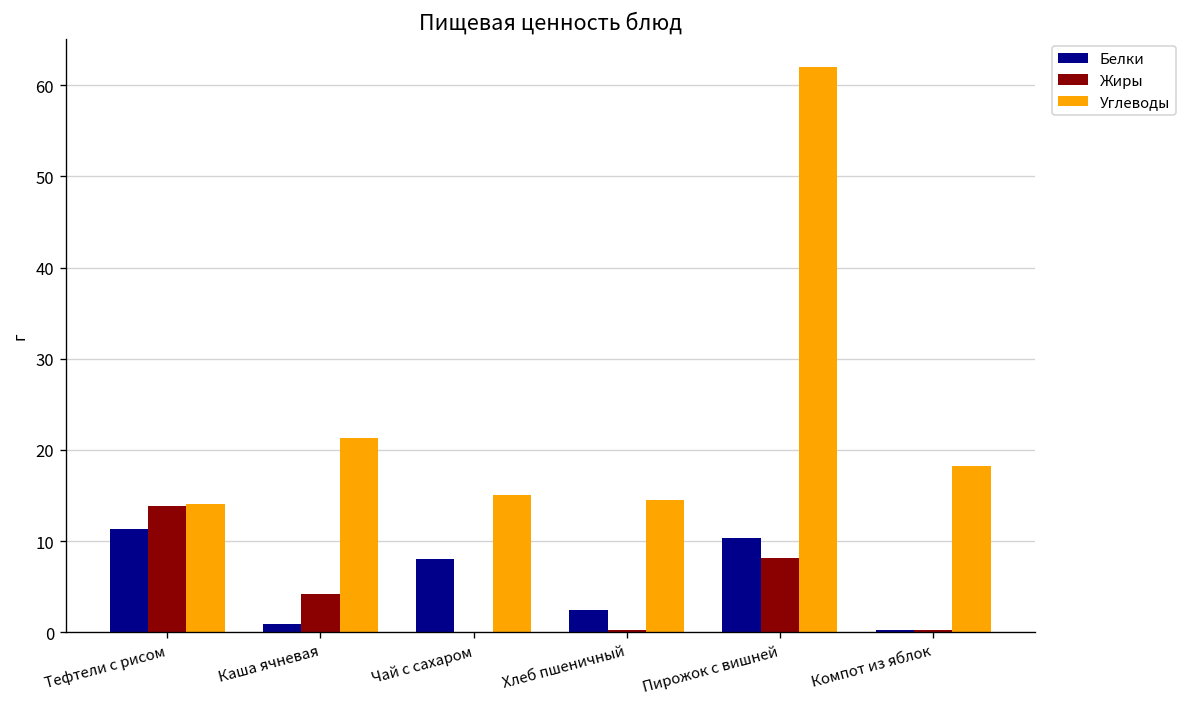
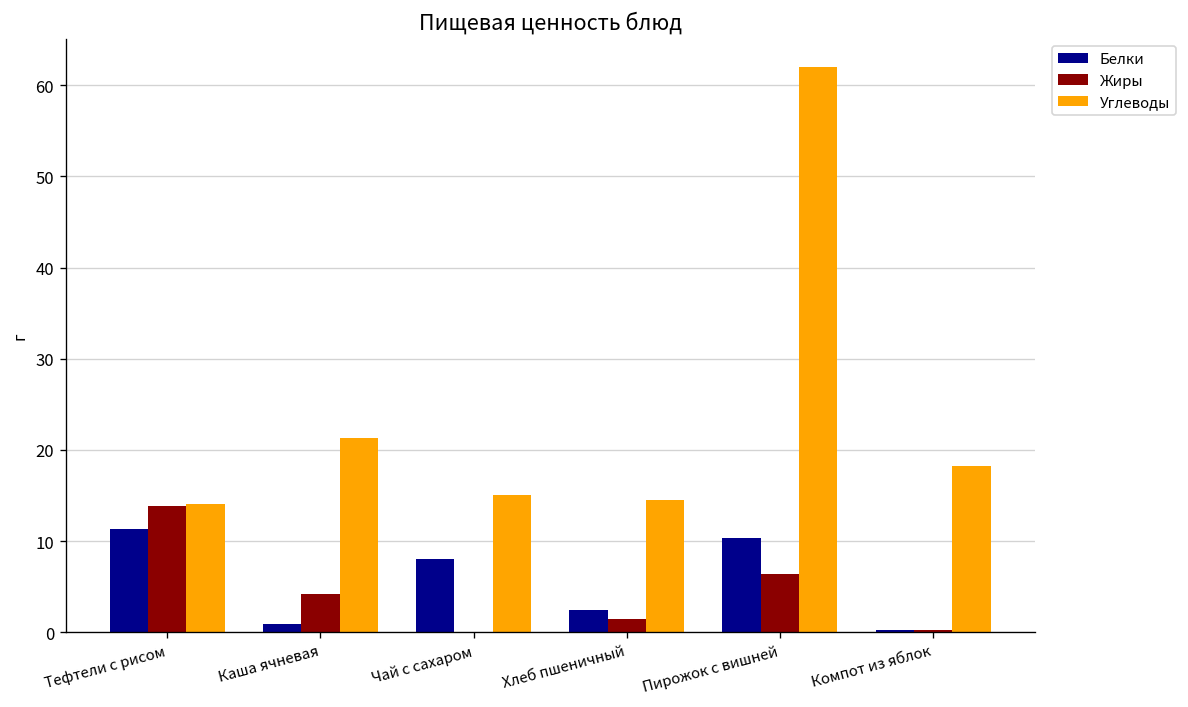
Жиры, Хлеб пшеничный: 0 -> 2
Жиры, Пирожок с вишней: 8 -> 6
